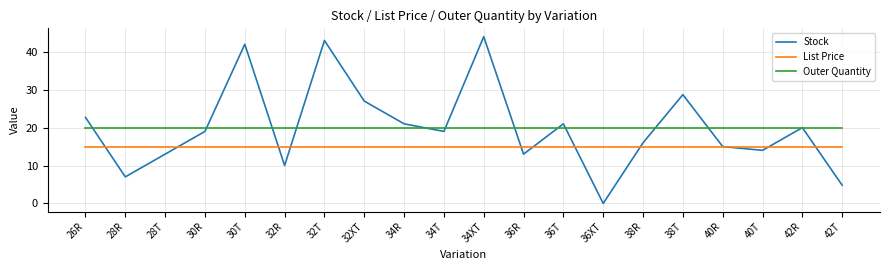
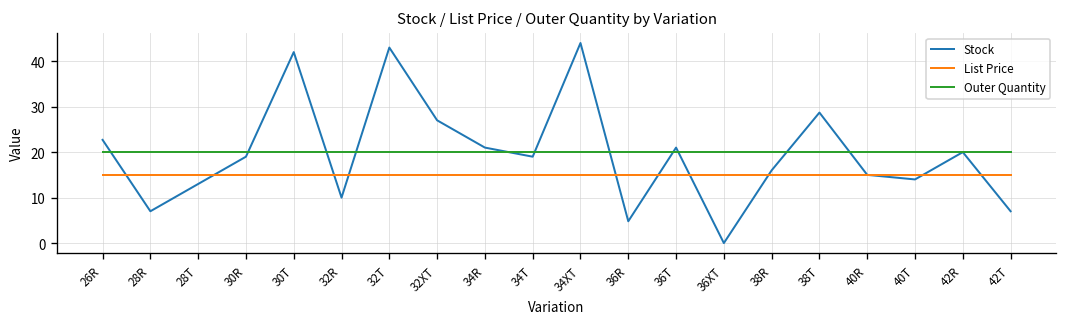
Stock, 36R: 13 -> 5
Stock, 42T: 5 -> 7
